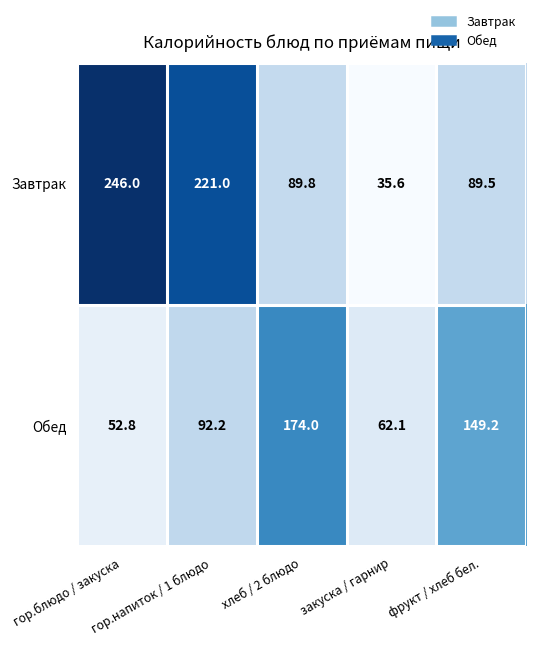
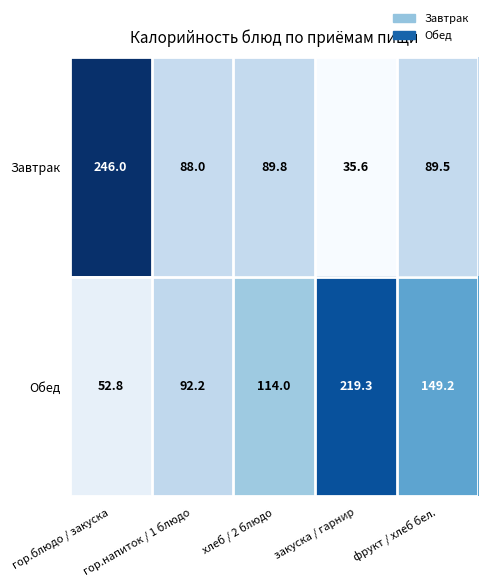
Завтрак, гор.напиток / 1 блюдо: 221.0 -> 88.0
Обед, хлеб / 2 блюдо: 174.0 -> 114.0
Обед, закуска / гарнир: 62.1 -> 219.3
